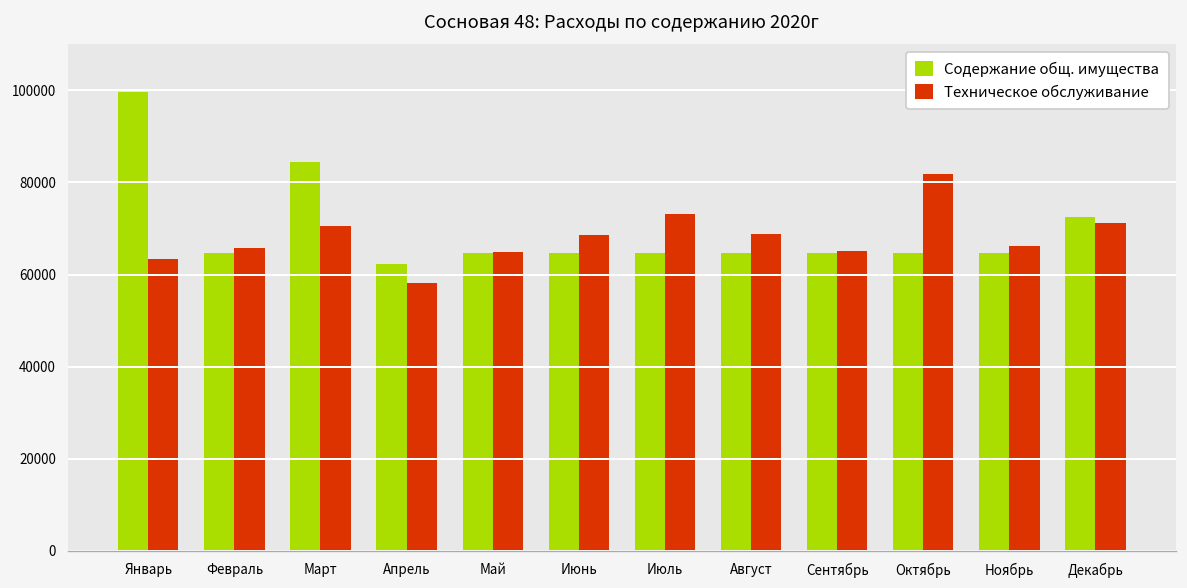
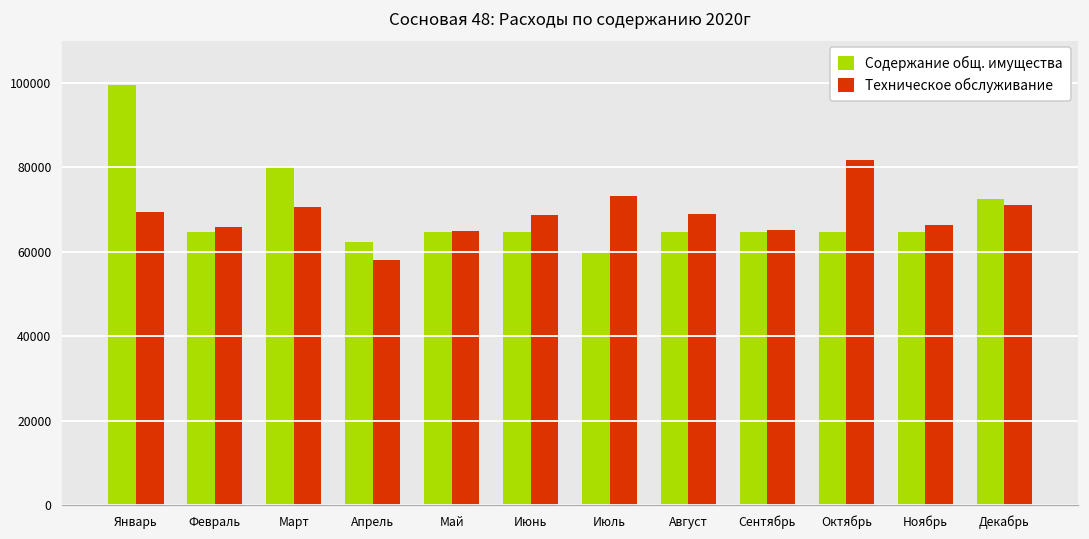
Техническое обслуживание, Январь: 63000 -> 69000
Содержание общ. имущества, Март: 84000 -> 80000
Содержание общ. имущества, Июль: 65000 -> 60000
